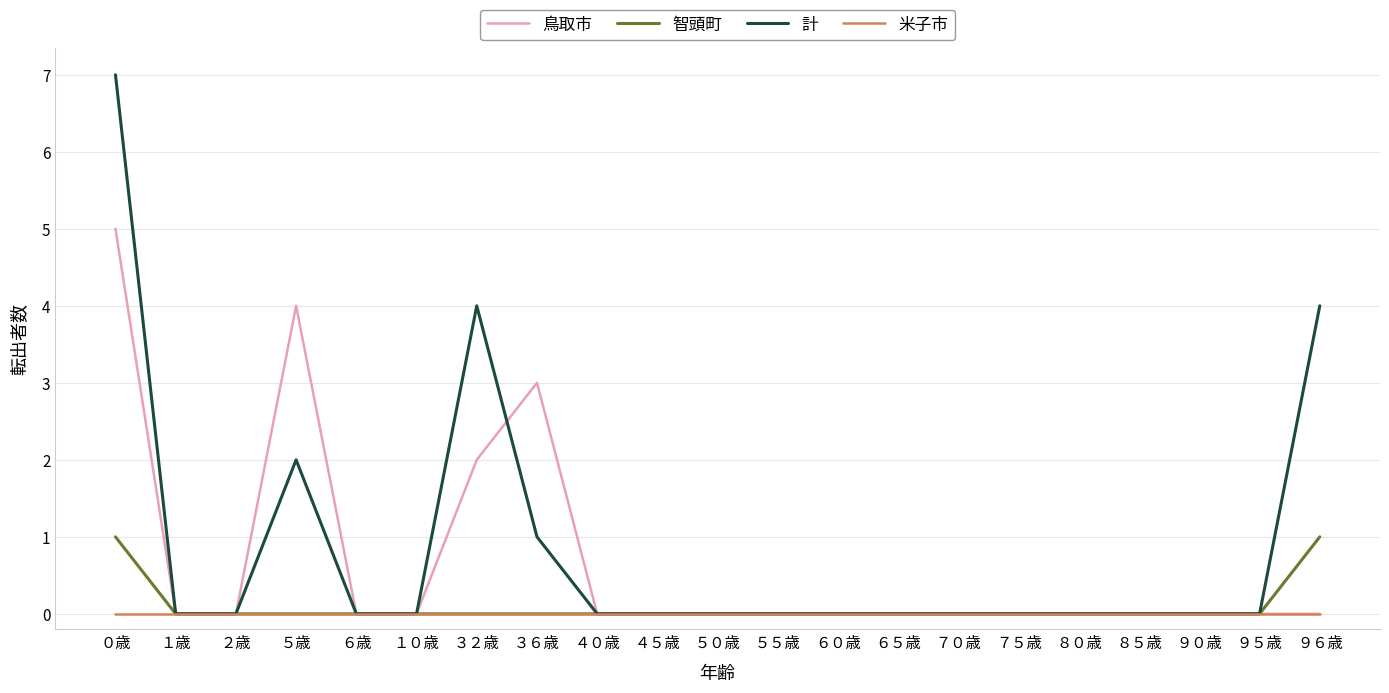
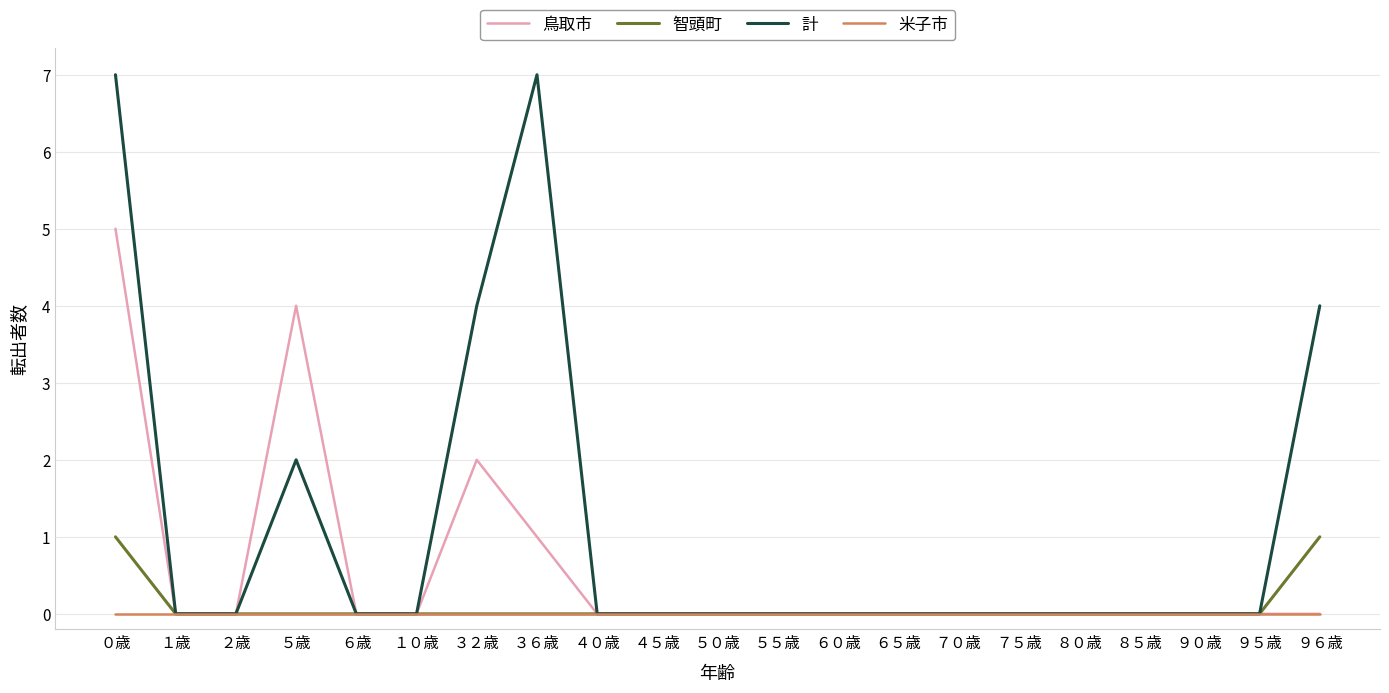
鳥取市, ３６歳: 3 -> 1
計, ３６歳: 1 -> 7
